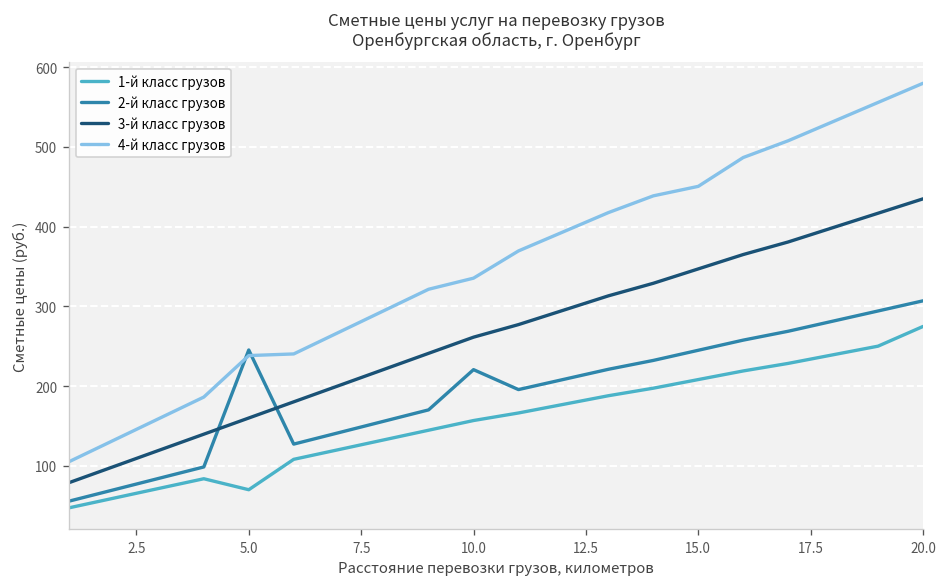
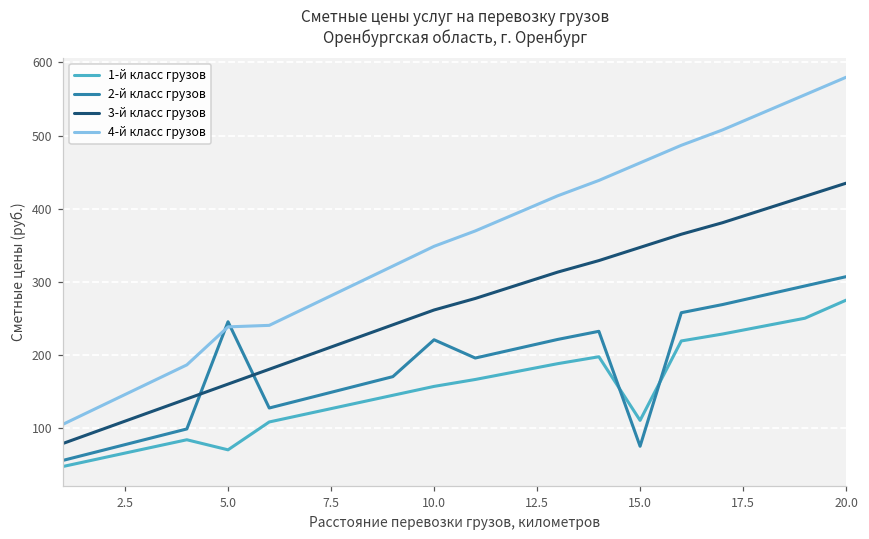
4-й класс грузов, 10.0: 340 -> 350
1-й класс грузов, 15.0: 210 -> 110
2-й класс грузов, 15.0: 240 -> 70
4-й класс грузов, 15.0: 450 -> 460
